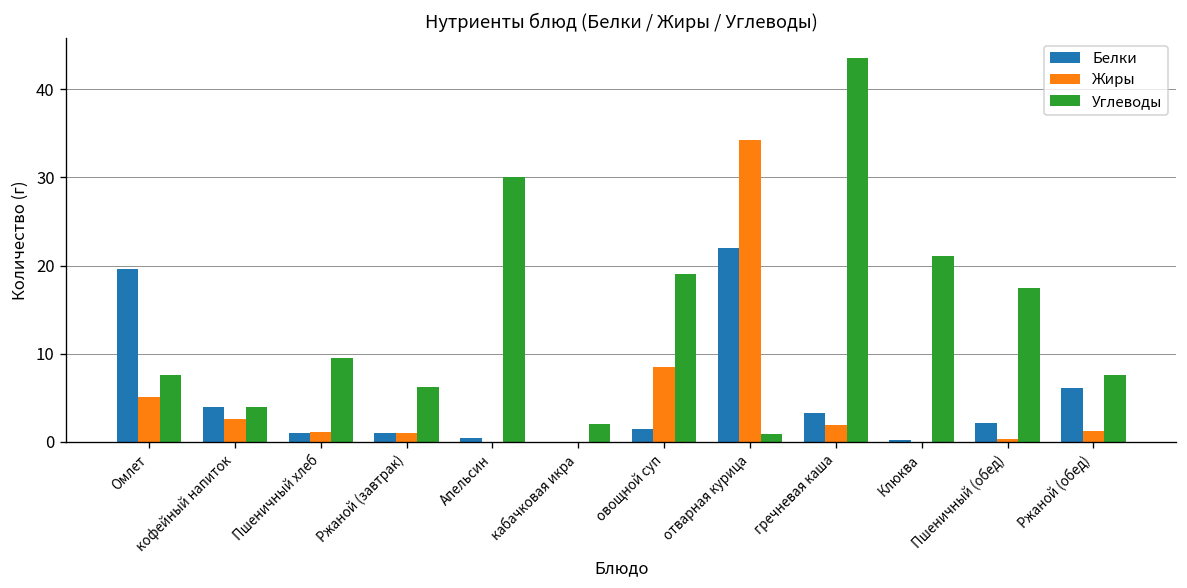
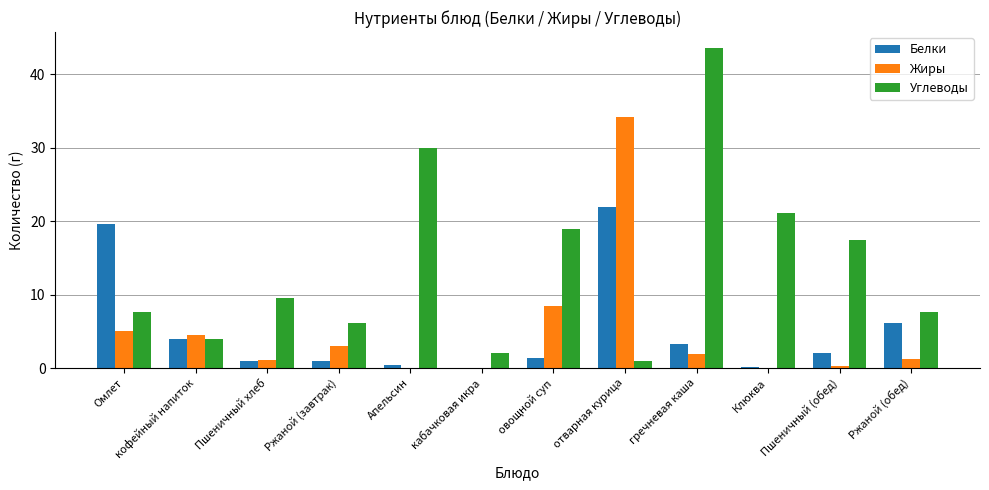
Жиры, кофейный напиток: 3 -> 5
Жиры, Ржаной (завтрак): 1 -> 3
